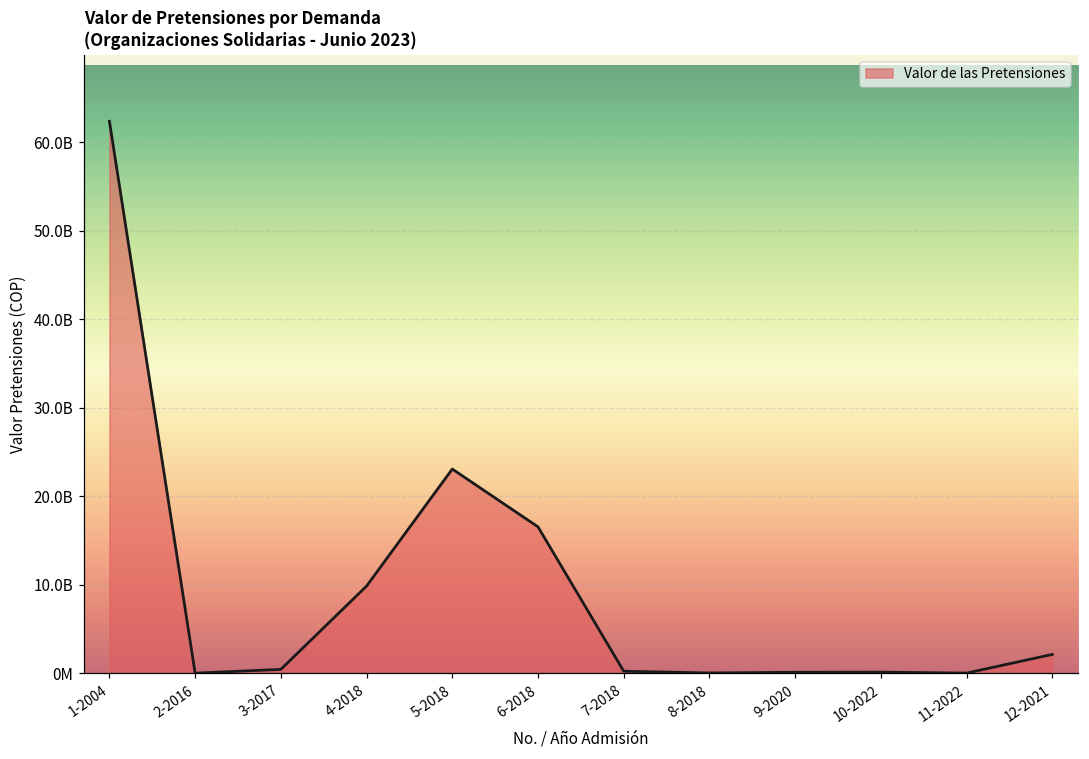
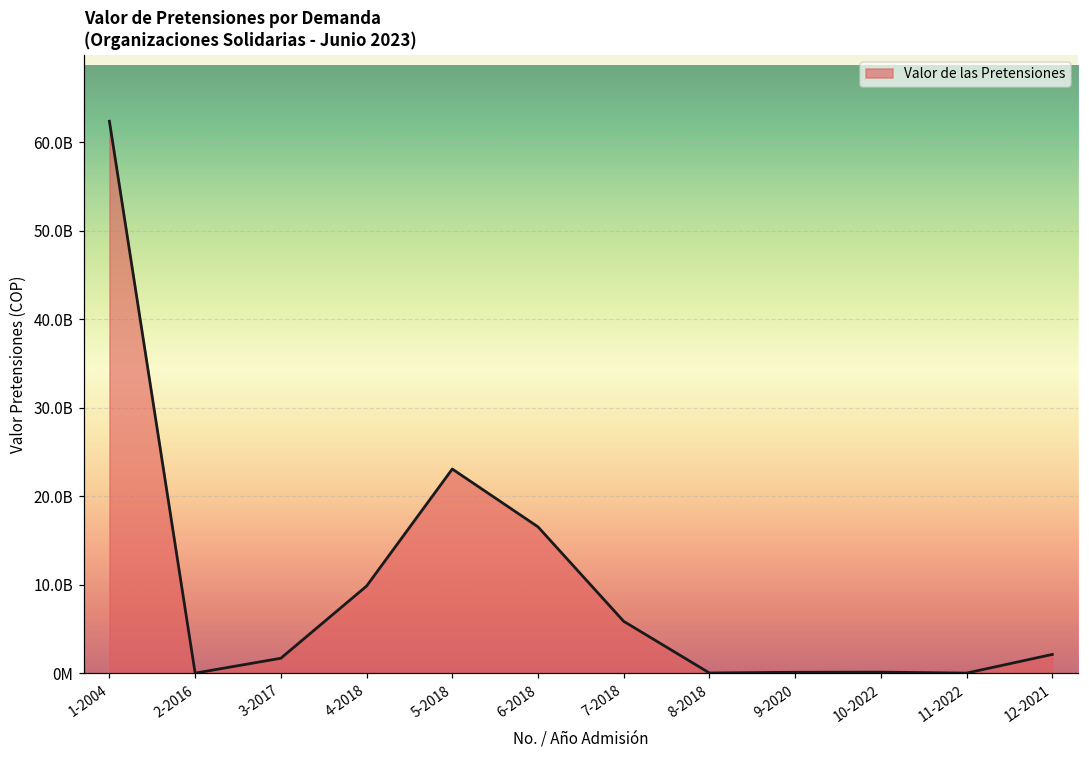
3-2017: 0 -> 2000000000
7-2018: 0 -> 6000000000
